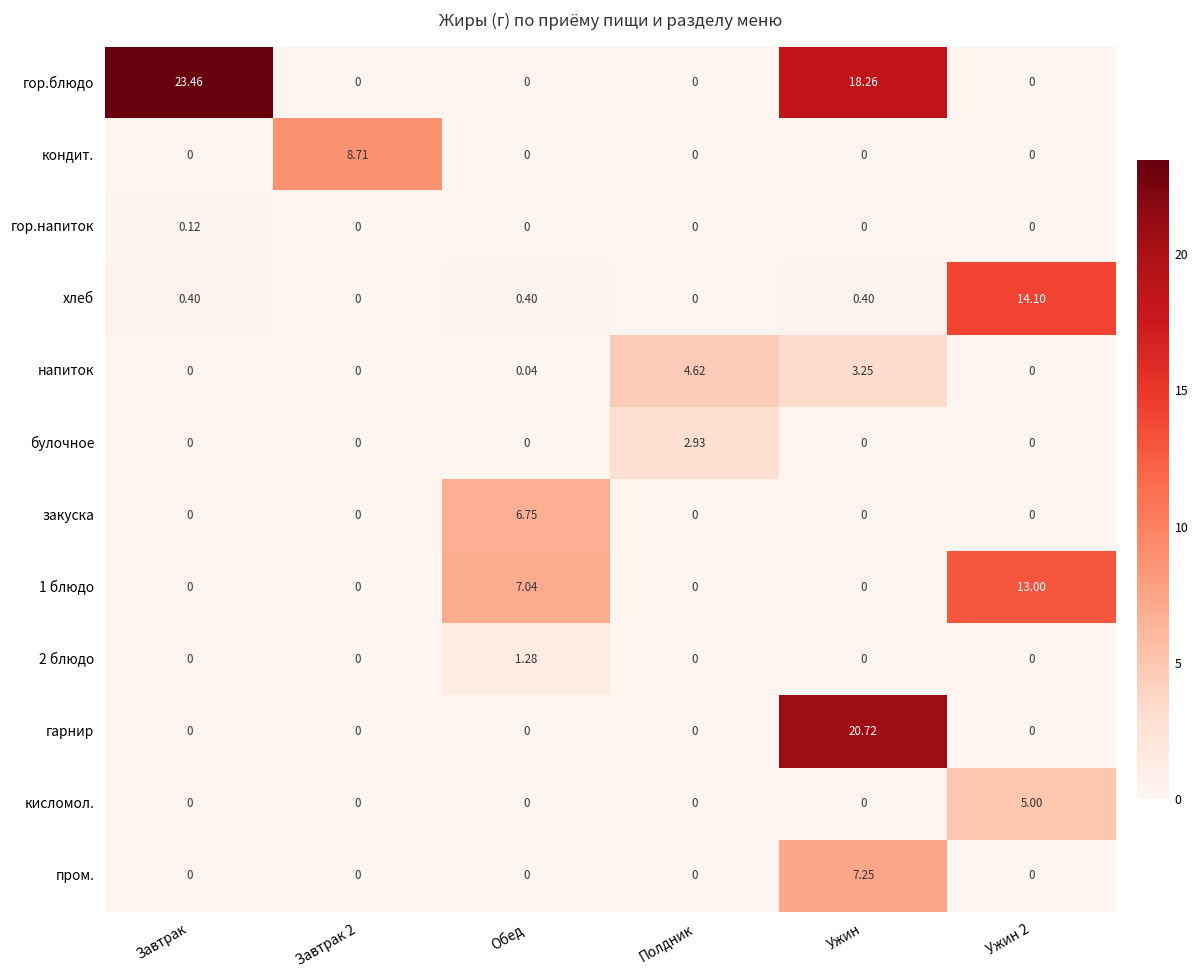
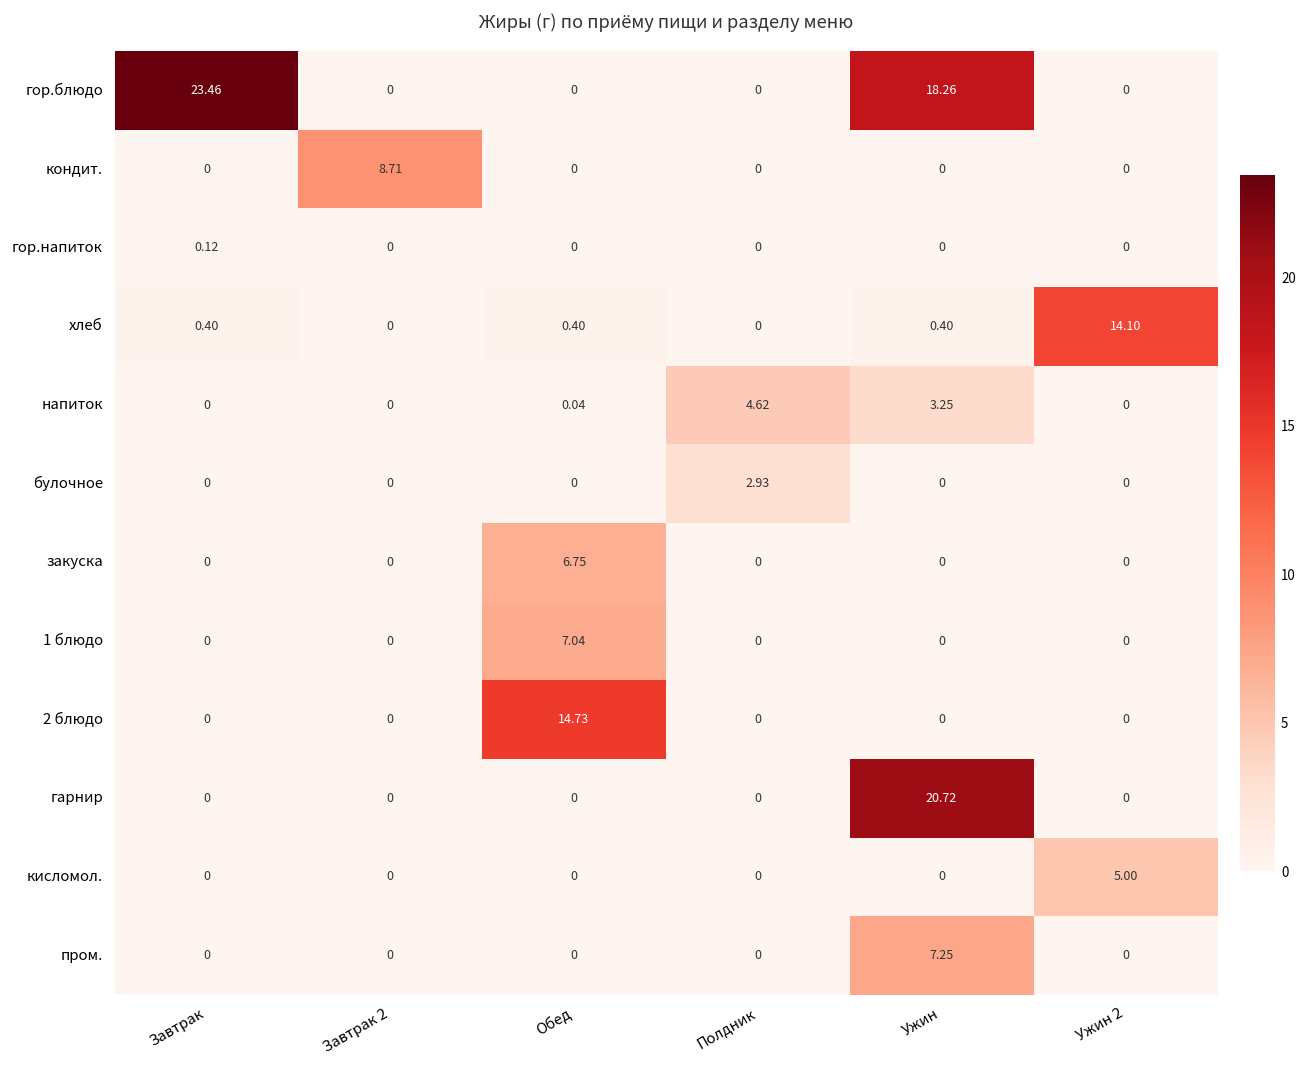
1 блюдо, Ужин 2: 13.00 -> 0
2 блюдо, Обед: 1.28 -> 14.73
